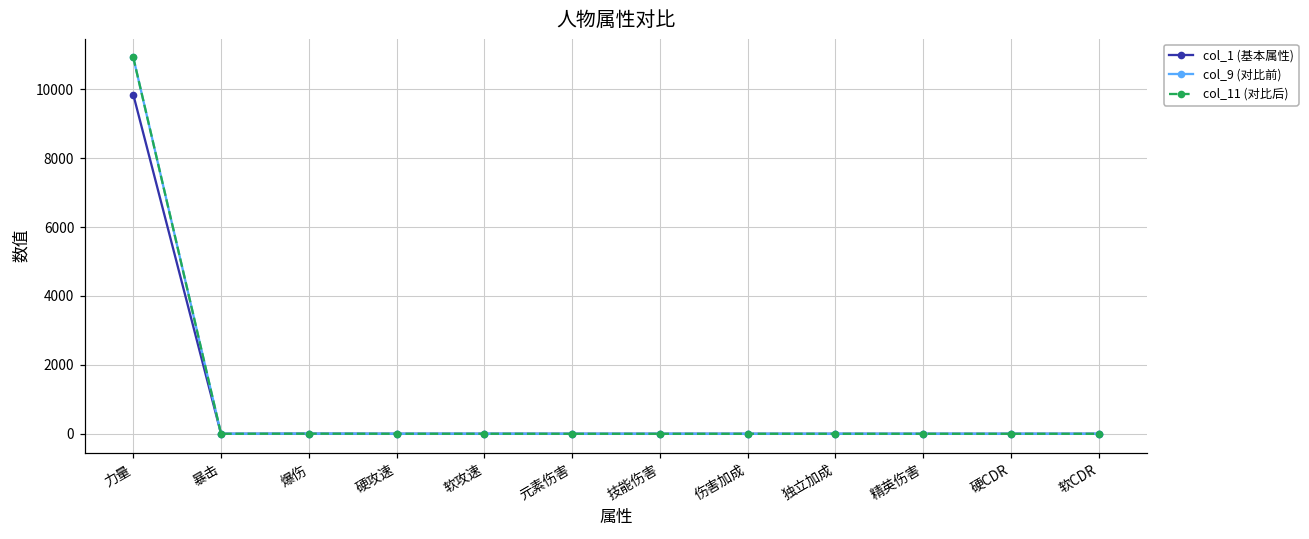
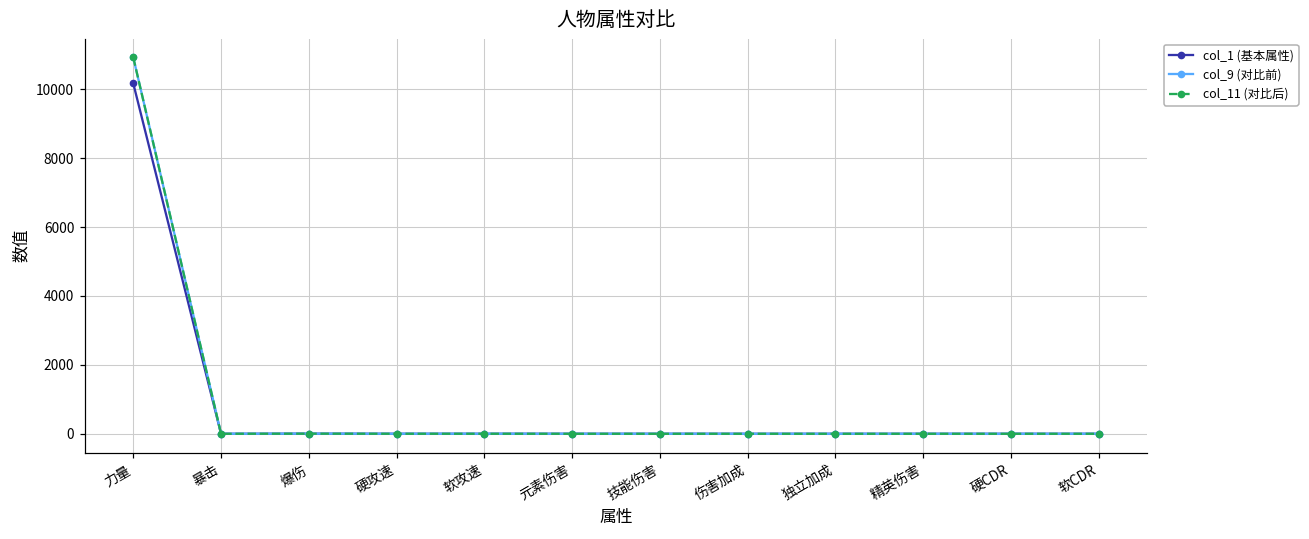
col_1 (基本属性), 力量: 9800 -> 10200
